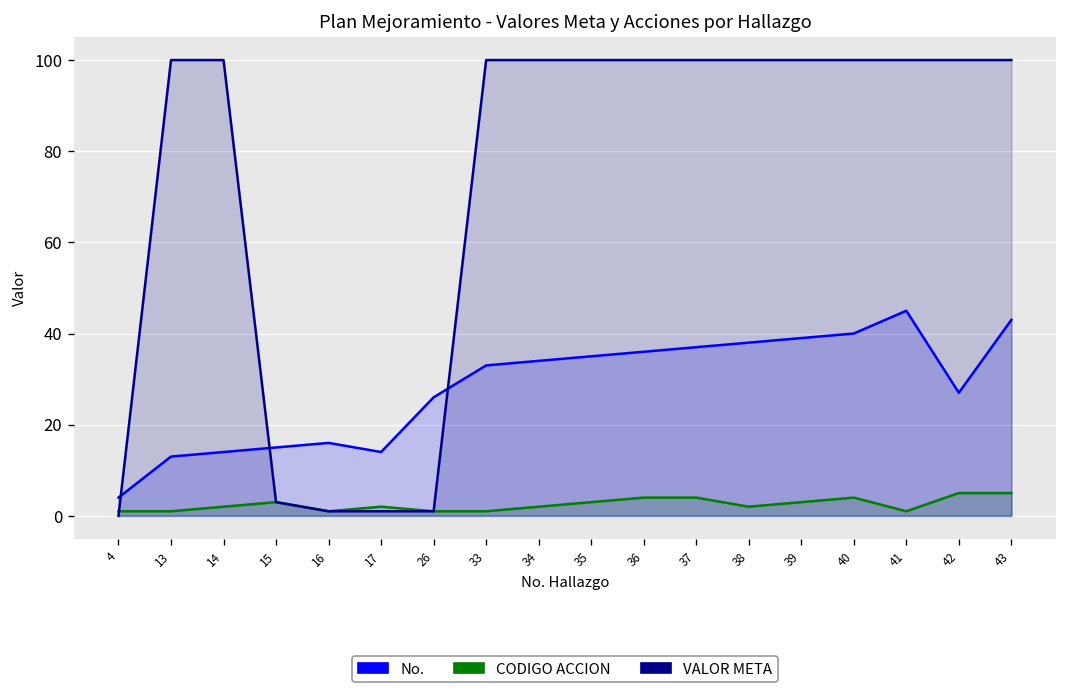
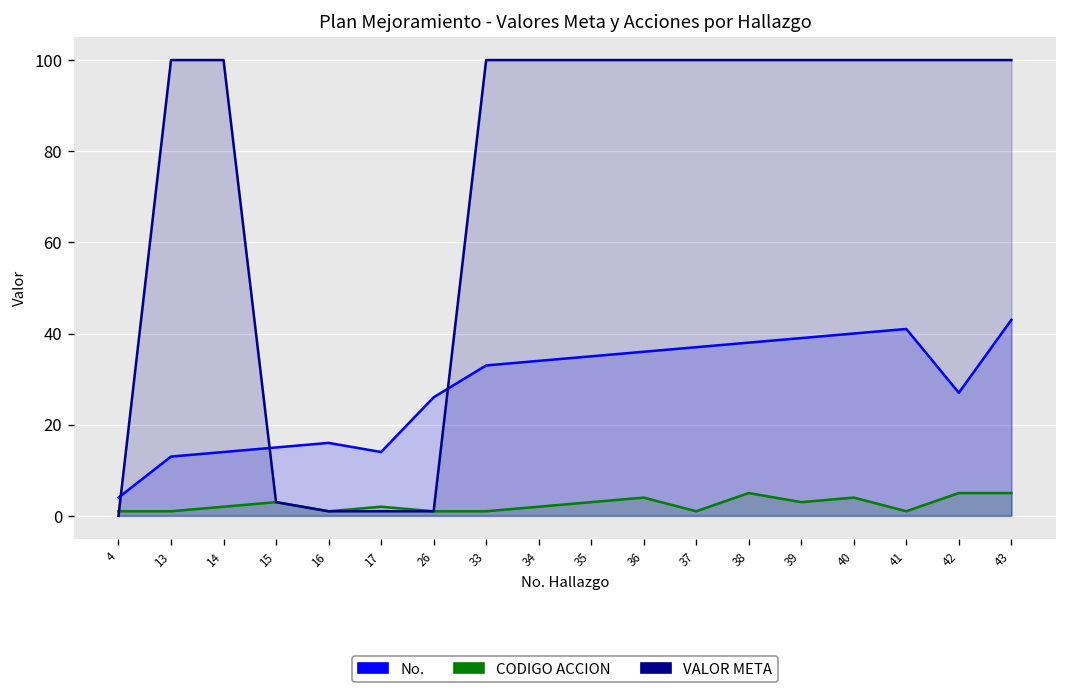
CODIGO ACCION, 37: 4 -> 1
CODIGO ACCION, 38: 2 -> 5
No., 41: 45 -> 41
